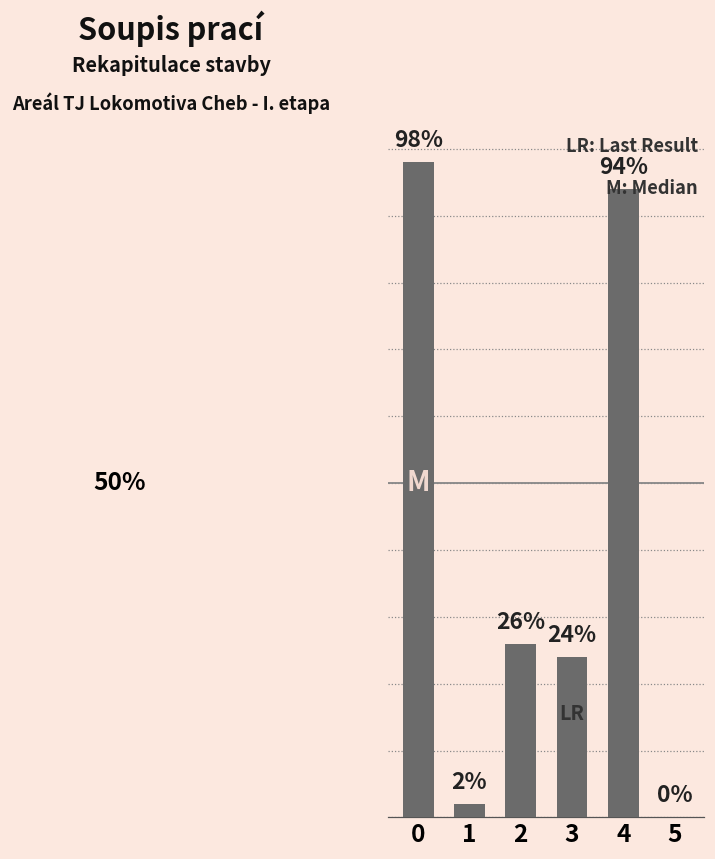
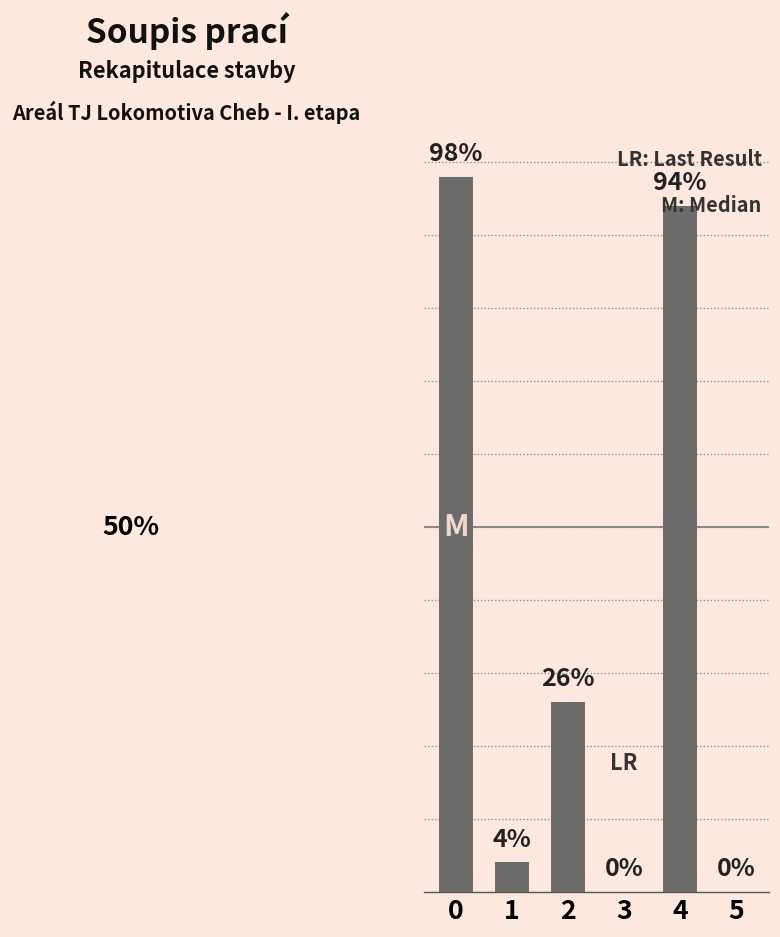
1: 2% -> 4%
3: 24% -> 0%
